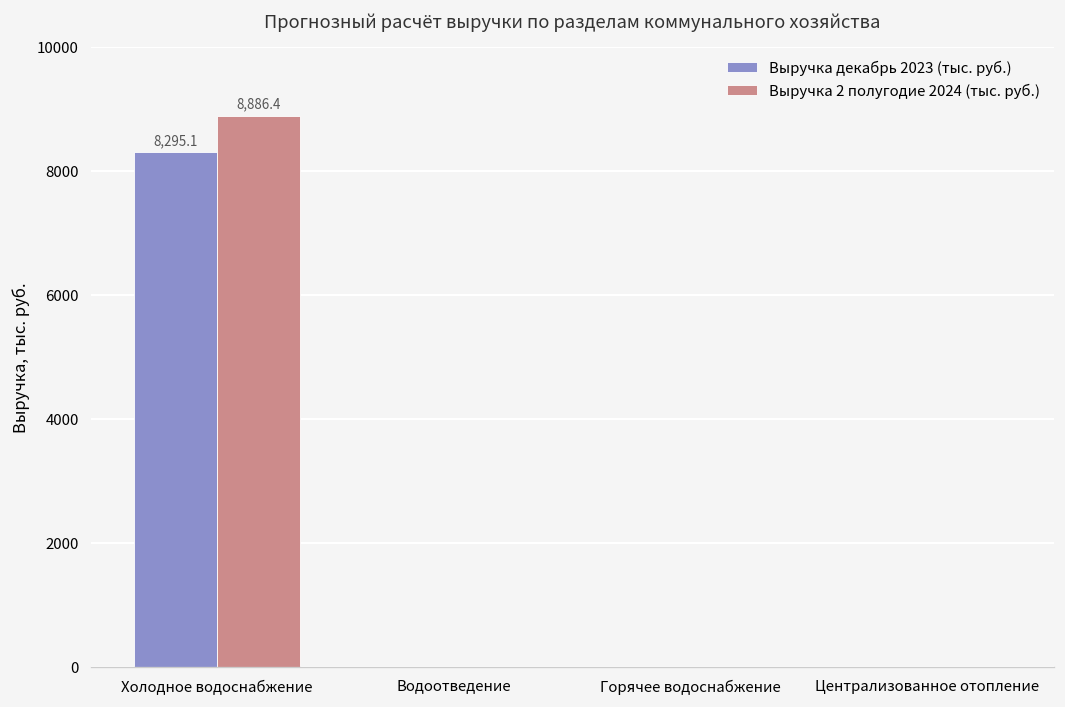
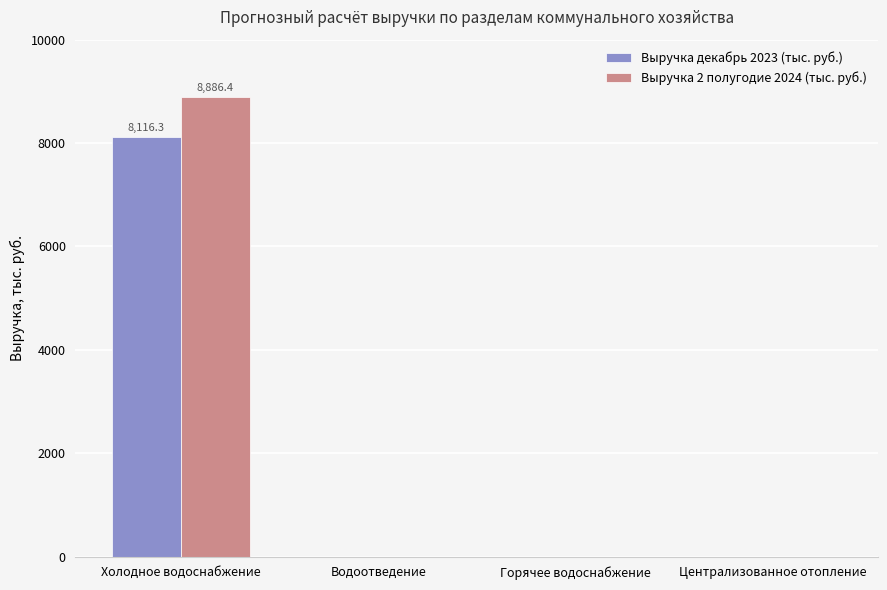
Выручка декабрь 2023 (тыс. руб.), Холодное водоснабжение: 8,295.1 -> 8,116.3
